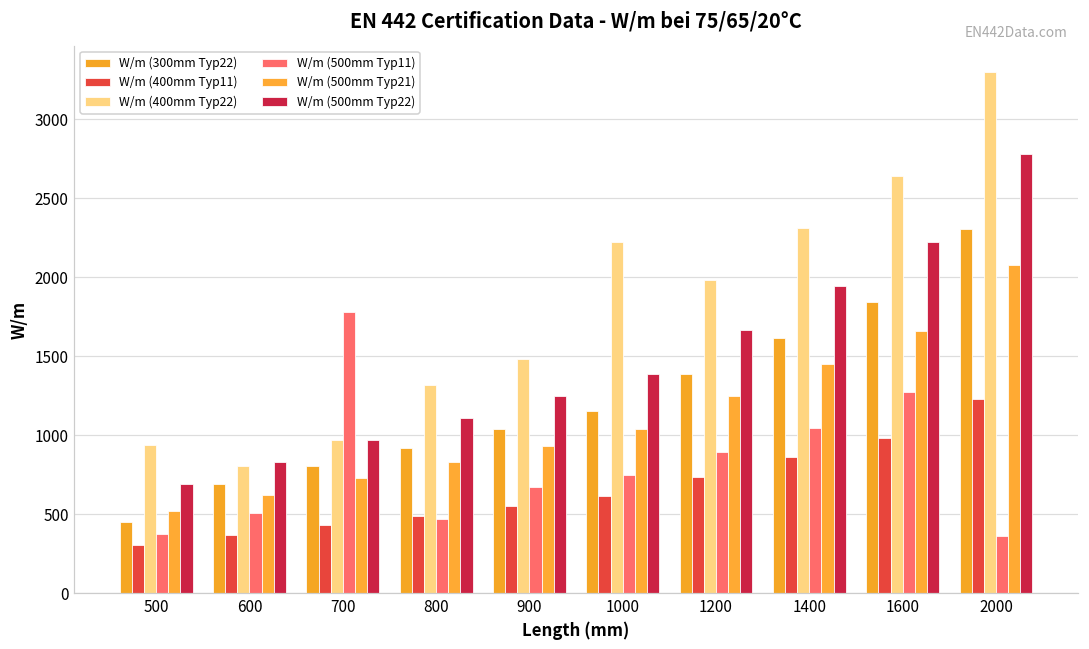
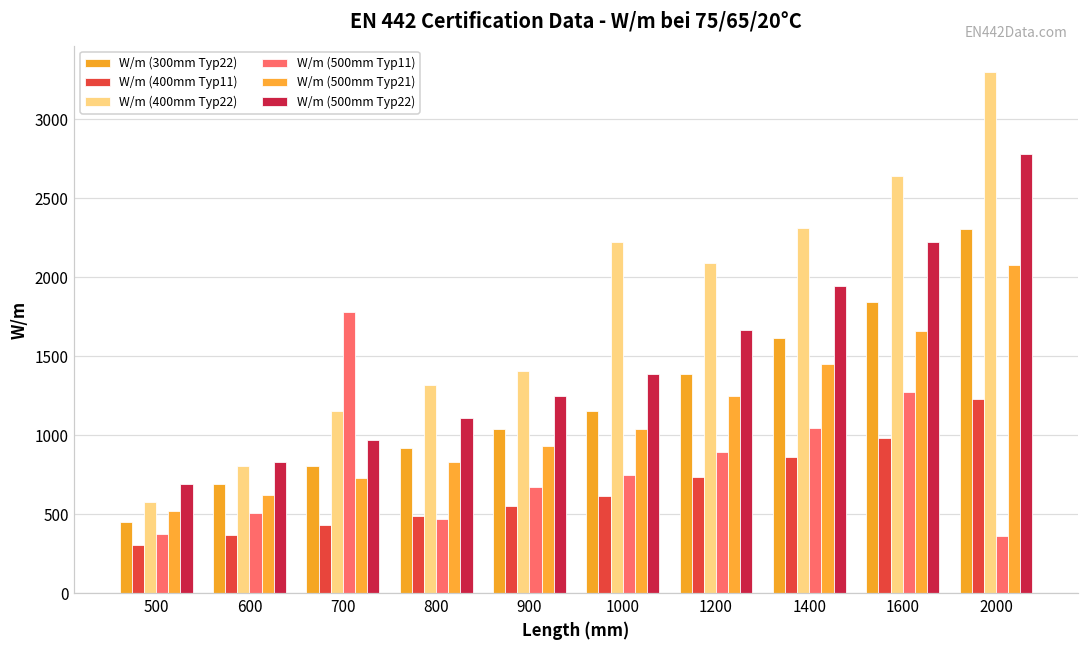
W/m (400mm Typ22), 500: 940 -> 580
W/m (400mm Typ22), 700: 970 -> 1150
W/m (400mm Typ22), 900: 1480 -> 1410
W/m (400mm Typ22), 1200: 1980 -> 2090
